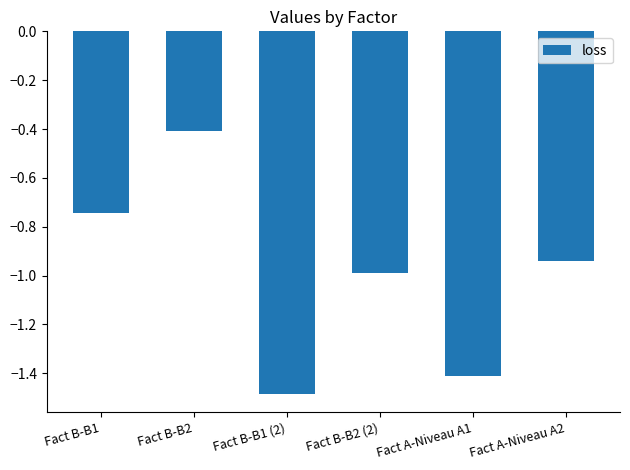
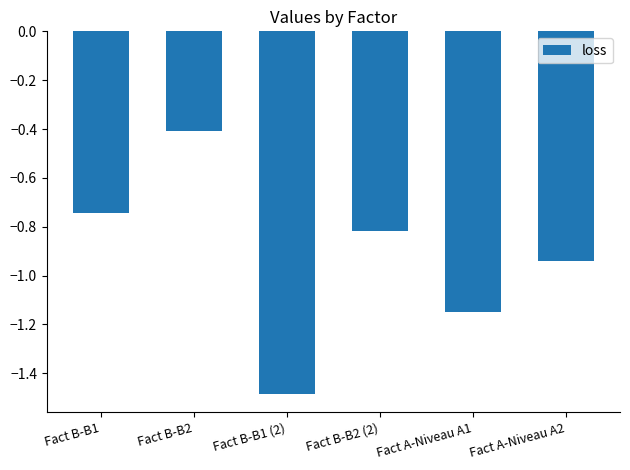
Fact B-B2 (2): -0.99 -> -0.82
Fact A-Niveau A1: -1.41 -> -1.15
